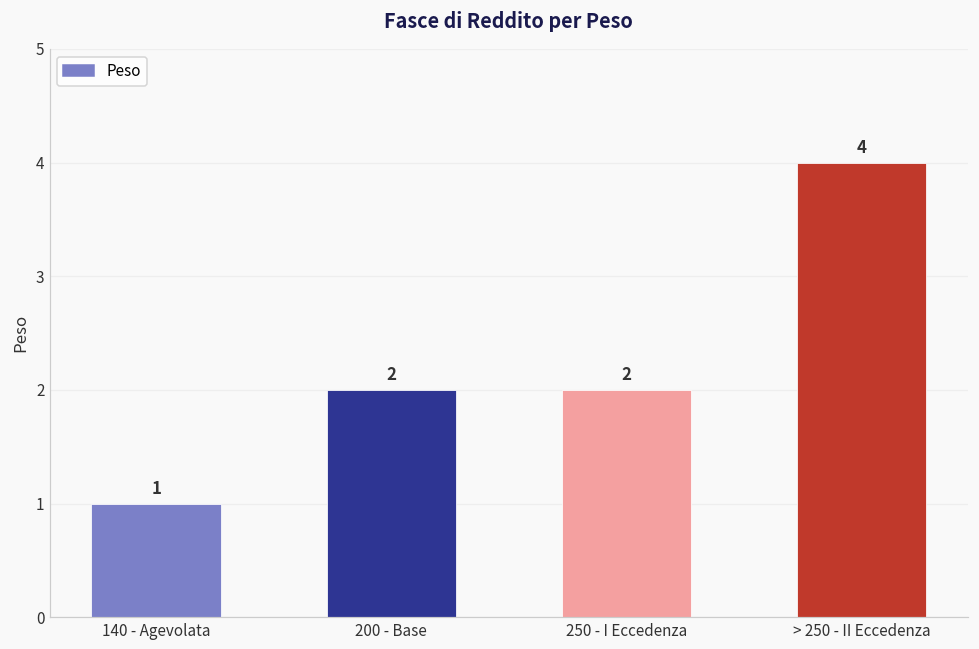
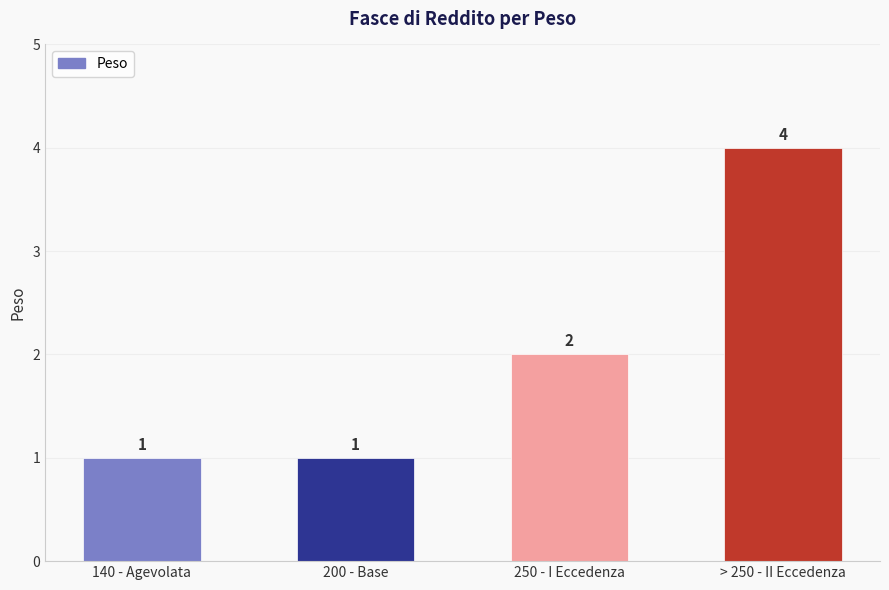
200 - Base: 2 -> 1
